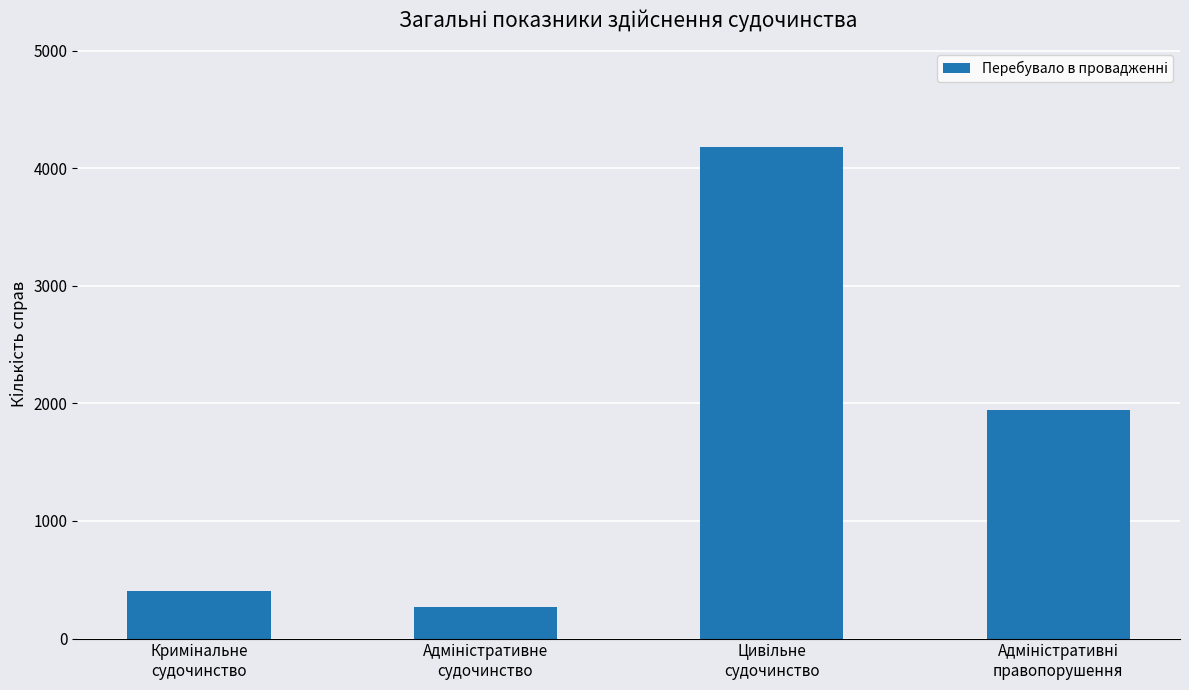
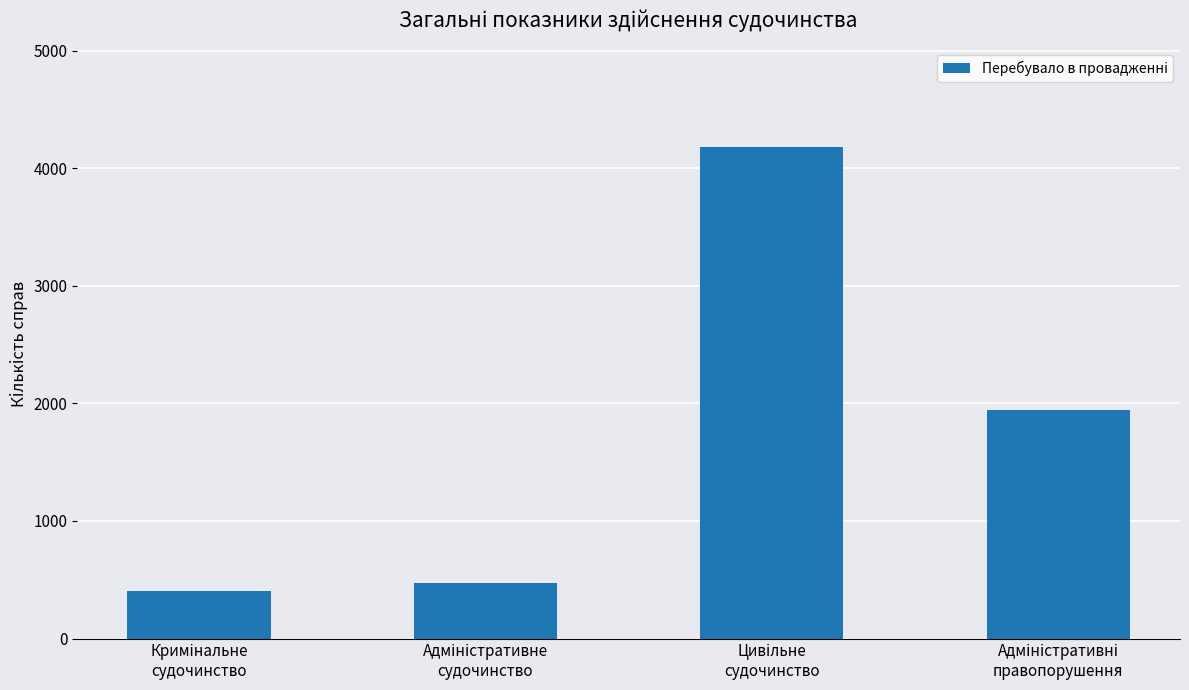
Адміністративне судочинство: 270 -> 470
